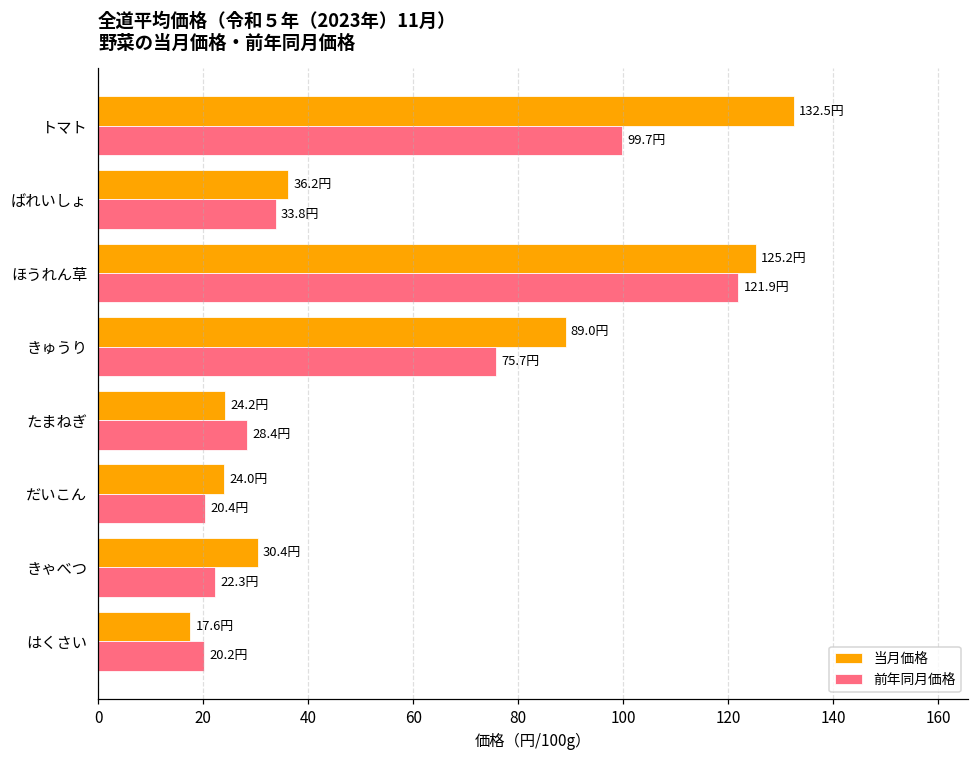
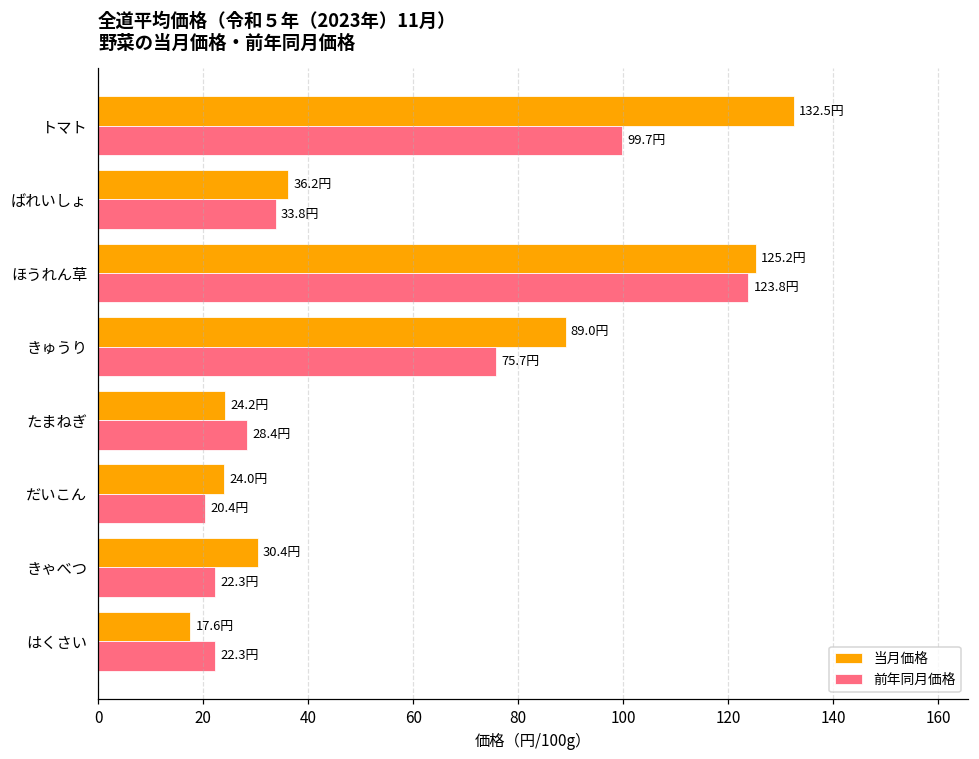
前年同月価格, ほうれん草: 121.9円 -> 123.8円
前年同月価格, はくさい: 20.2円 -> 22.3円
